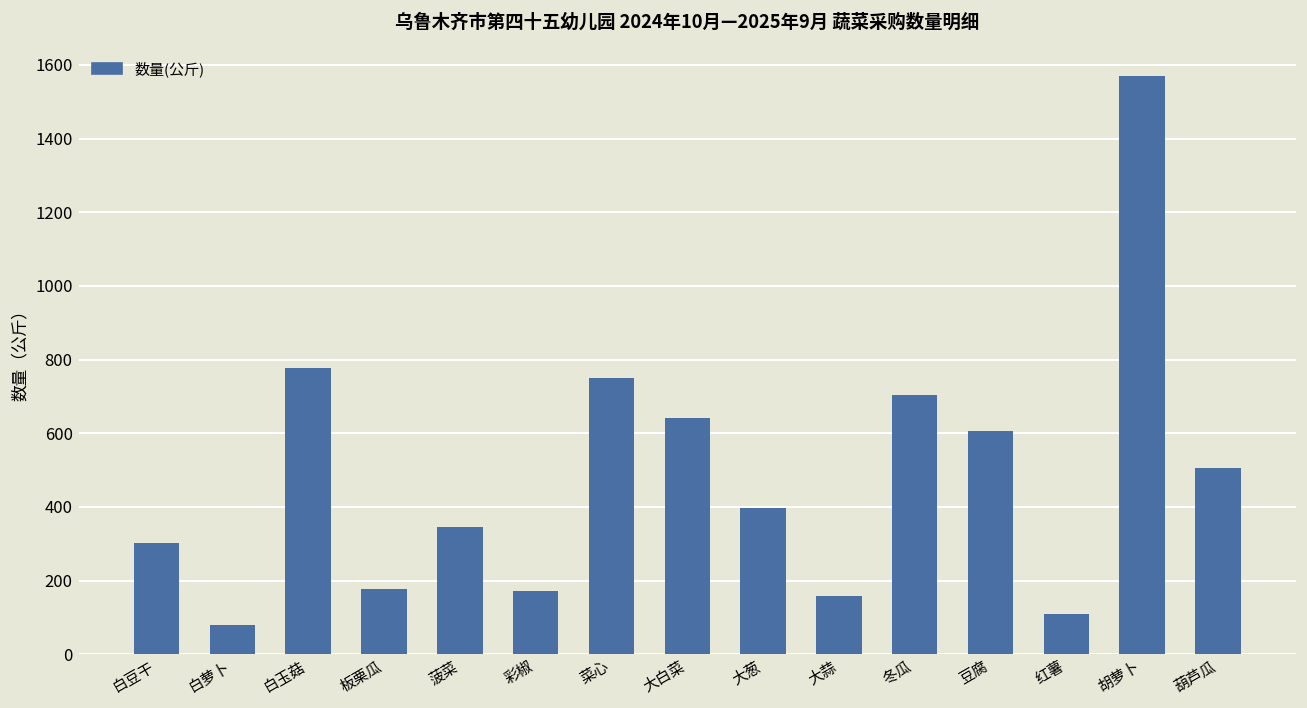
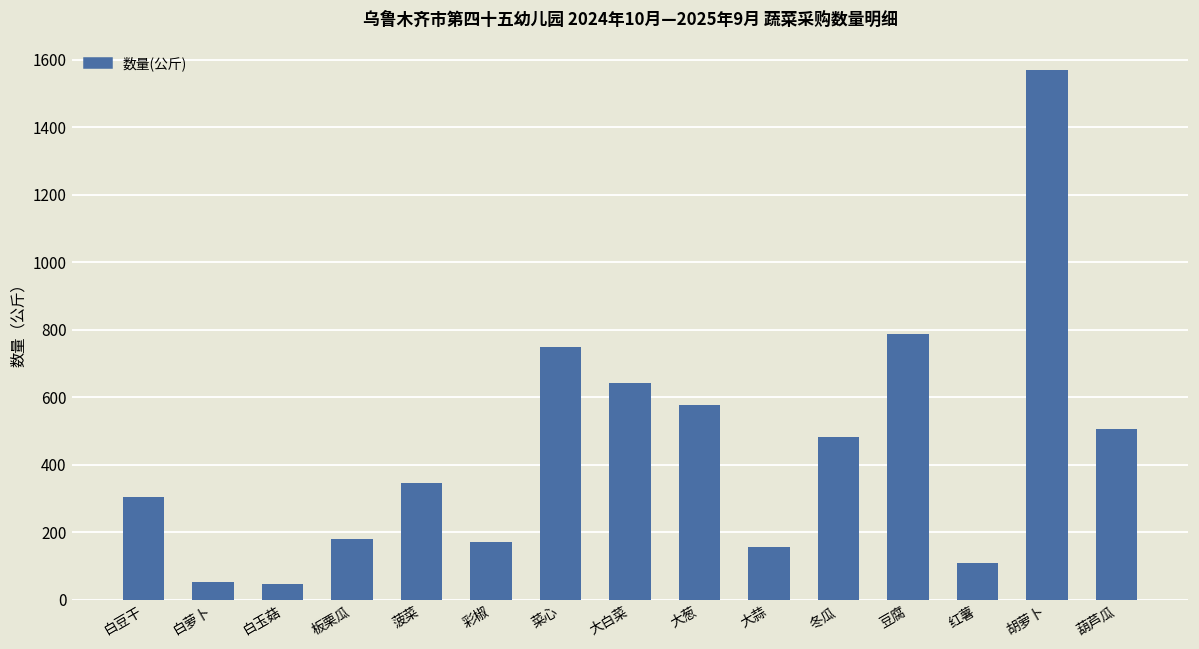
白萝卜: 80 -> 50
白玉菇: 780 -> 50
大葱: 400 -> 580
冬瓜: 700 -> 480
豆腐: 610 -> 790
